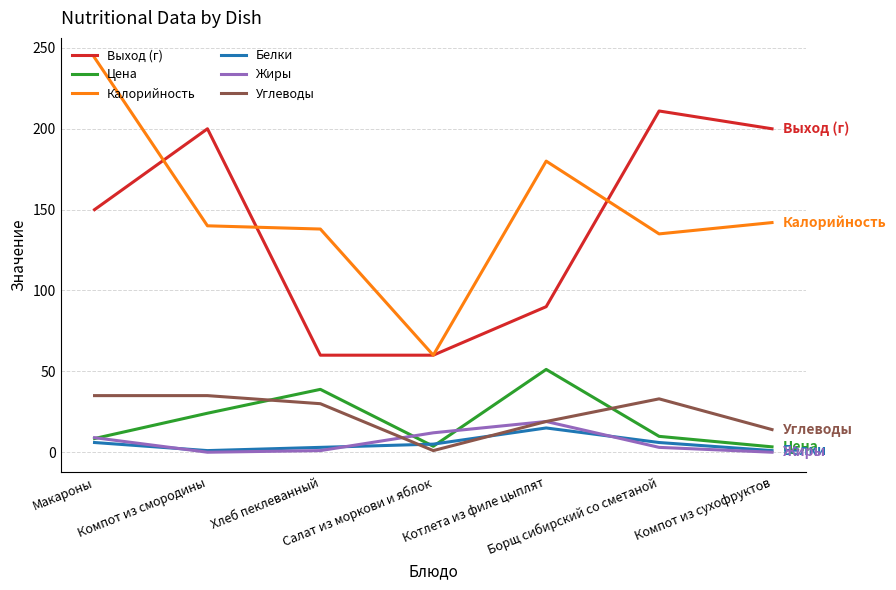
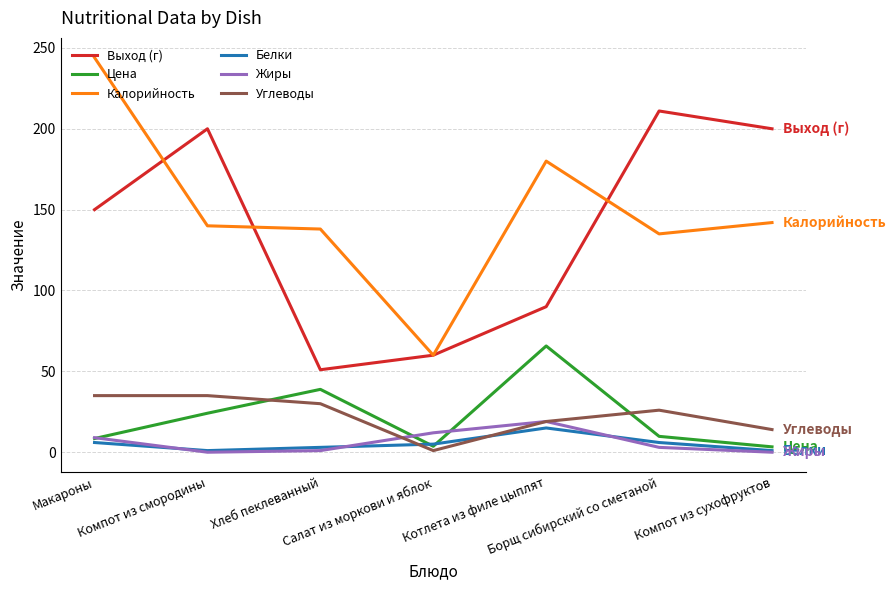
Выход (г), Хлеб пеклеванный: 60 -> 51
Цена, Котлета из филе цыплят: 51 -> 66
Углеводы, Борщ сибирский со сметаной: 33 -> 26
